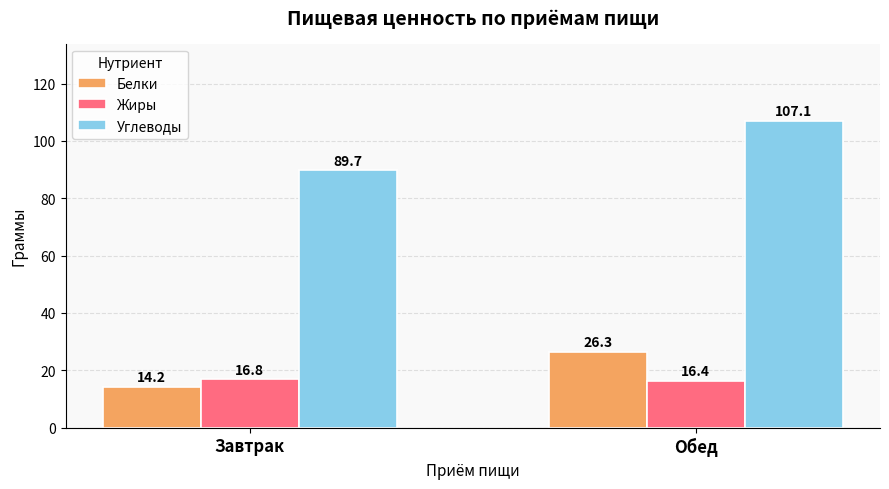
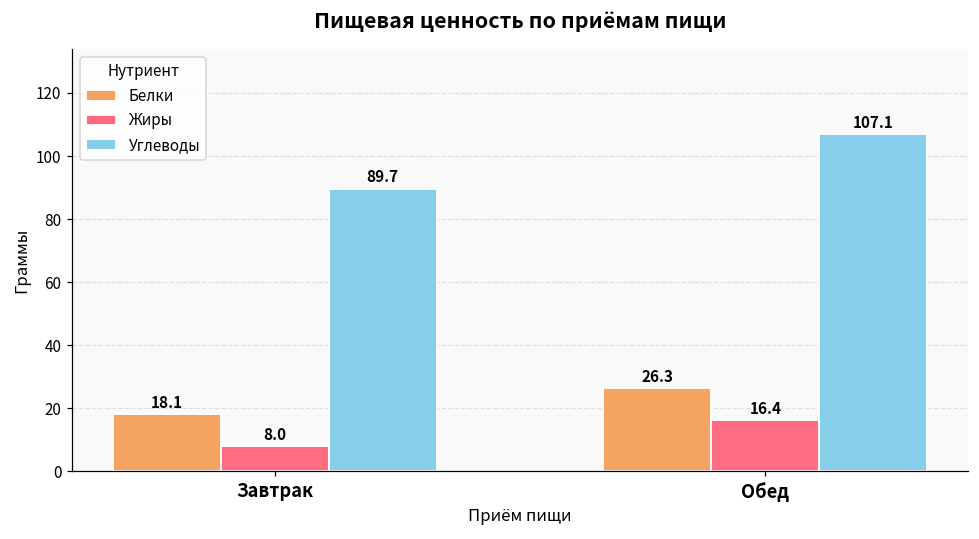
Белки, Завтрак: 14.2 -> 18.1
Жиры, Завтрак: 16.8 -> 8.0
